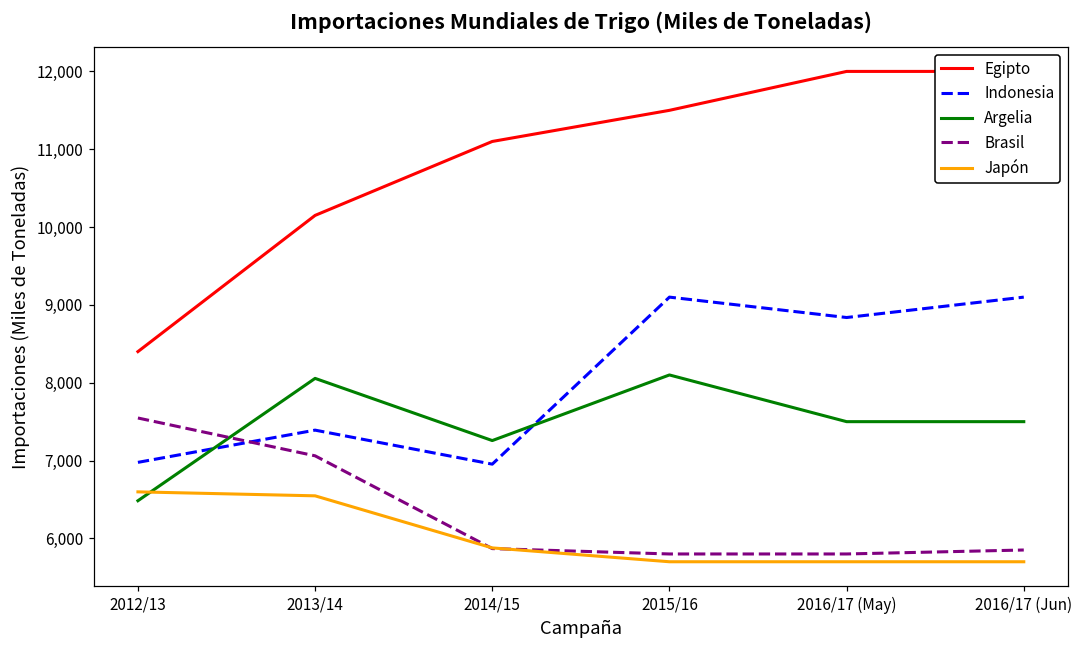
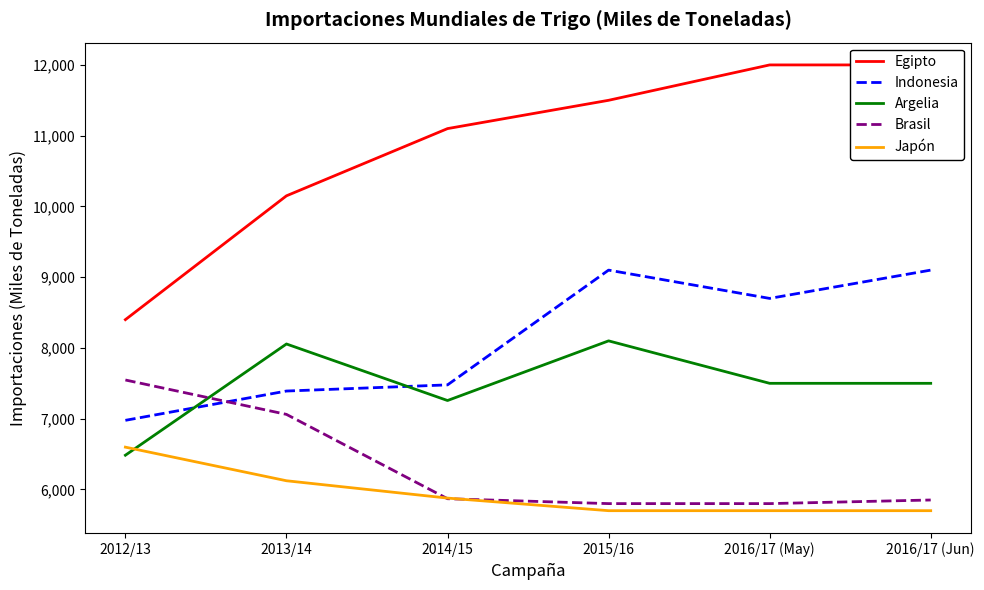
Japón, 2013/14: 6,500 -> 6,100
Indonesia, 2014/15: 7,000 -> 7,500
Indonesia, 2016/17 (May): 8,800 -> 8,700
